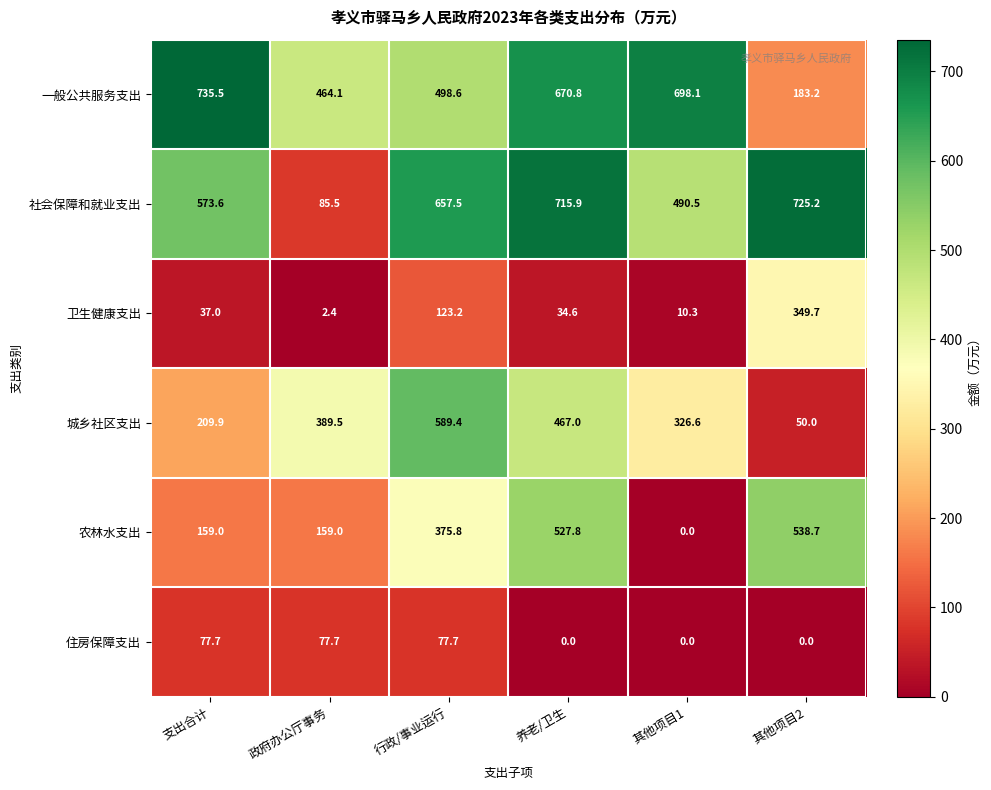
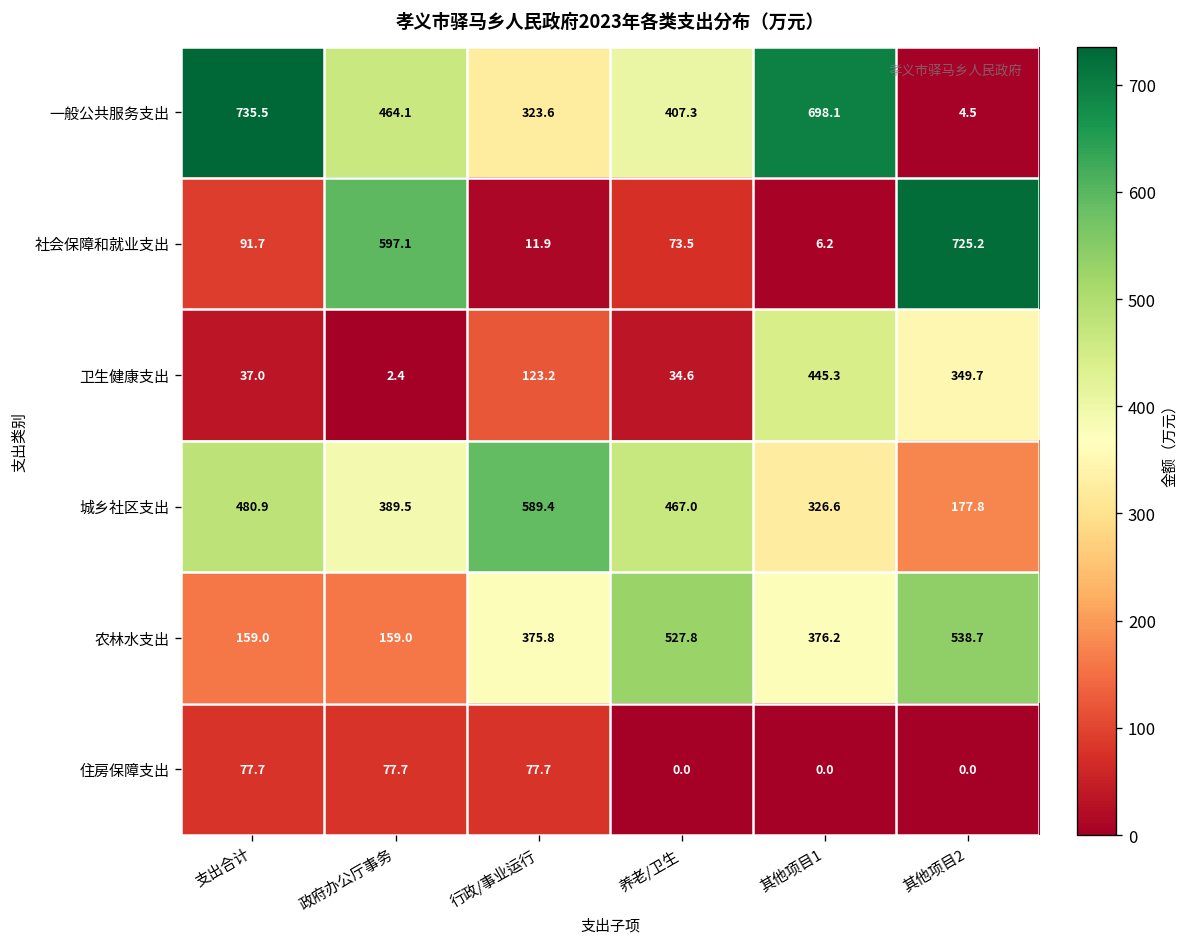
一般公共服务支出, 行政/事业运行: 498.6 -> 323.6
一般公共服务支出, 养老/卫生: 670.8 -> 407.3
一般公共服务支出, 其他项目2: 183.2 -> 4.5
社会保障和就业支出, 支出合计: 573.6 -> 91.7
社会保障和就业支出, 政府办公厅事务: 85.5 -> 597.1
社会保障和就业支出, 行政/事业运行: 657.5 -> 11.9
社会保障和就业支出, 养老/卫生: 715.9 -> 73.5
社会保障和就业支出, 其他项目1: 490.5 -> 6.2
卫生健康支出, 其他项目1: 10.3 -> 445.3
城乡社区支出, 支出合计: 209.9 -> 480.9
城乡社区支出, 其他项目2: 50.0 -> 177.8
农林水支出, 其他项目1: 0.0 -> 376.2
